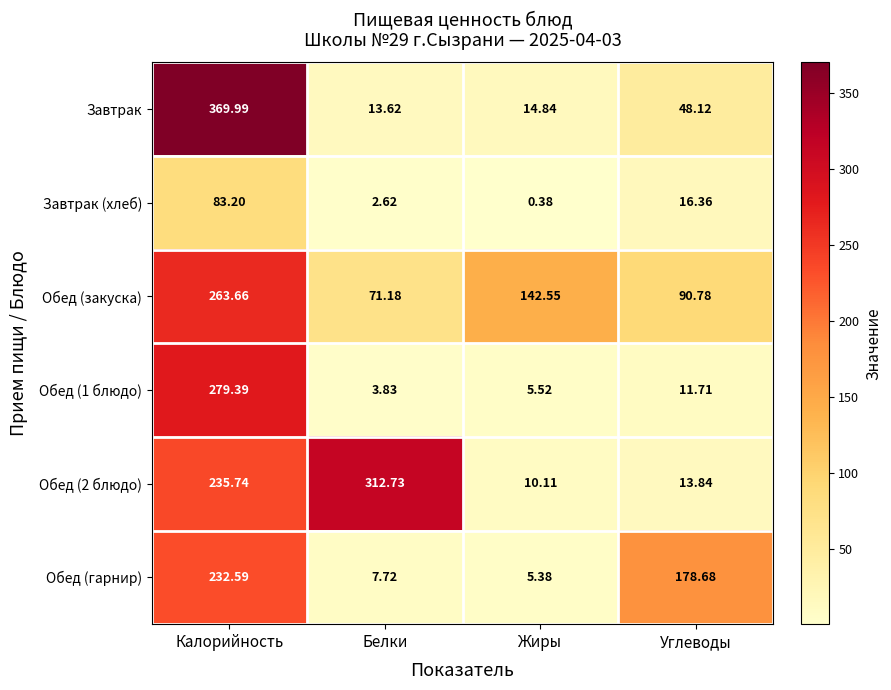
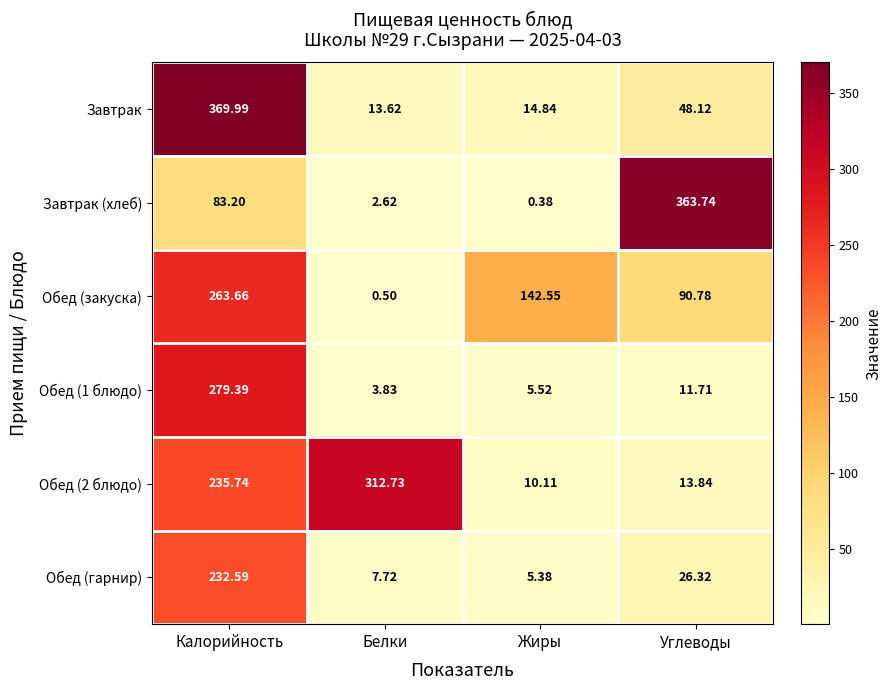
Завтрак (хлеб), Углеводы: 16.36 -> 363.74
Обед (закуска), Белки: 71.18 -> 0.50
Обед (гарнир), Углеводы: 178.68 -> 26.32
